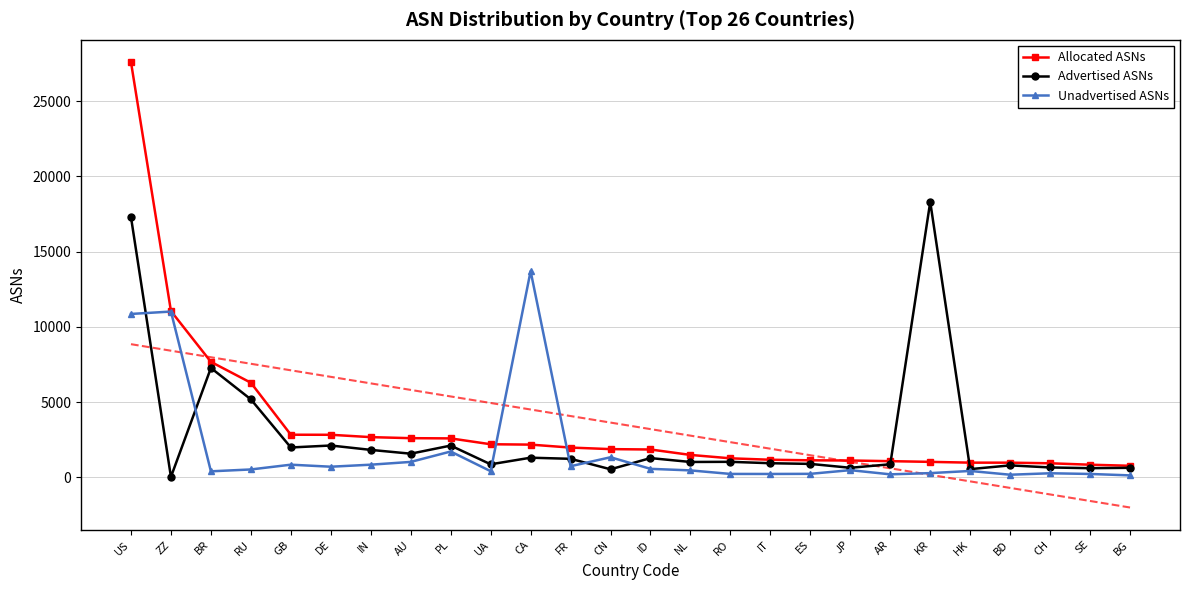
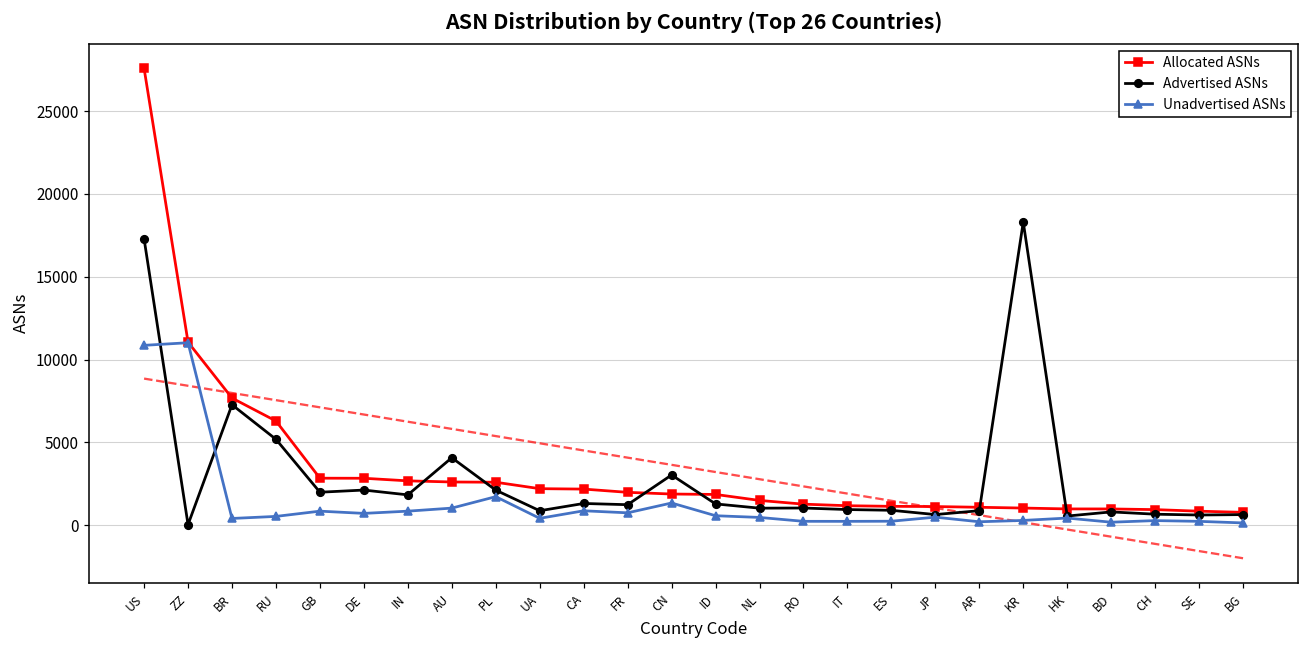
Advertised ASNs, AU: 1600 -> 4100
Unadvertised ASNs, CA: 13700 -> 900
Advertised ASNs, CN: 500 -> 3000
